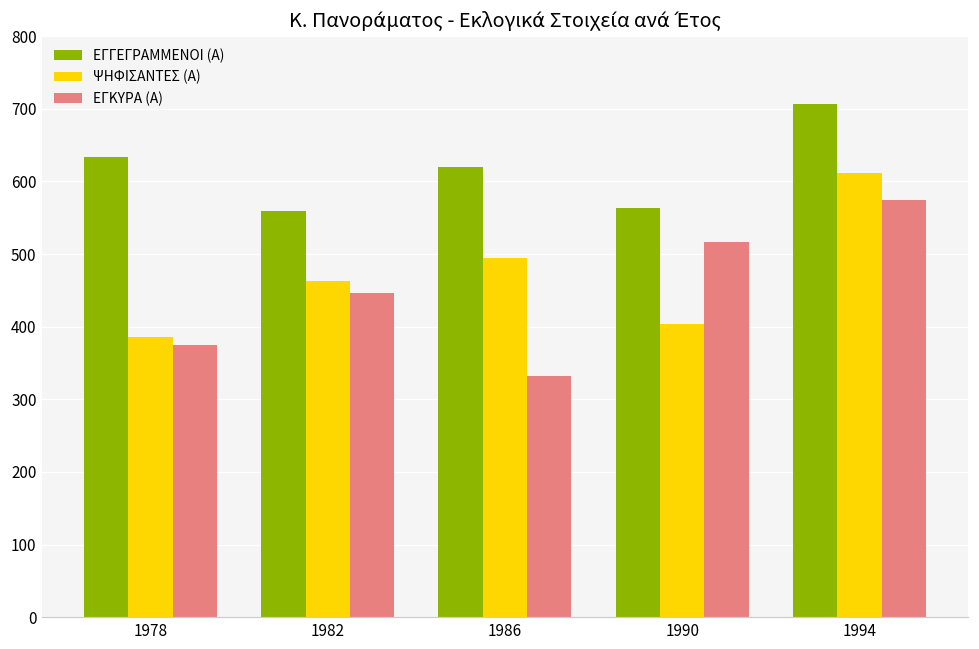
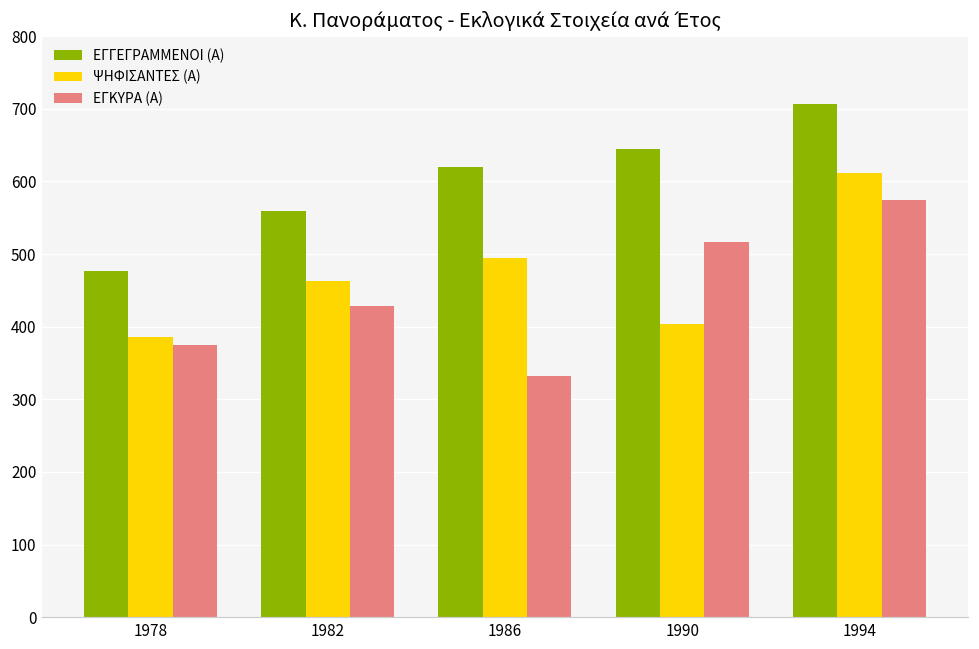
ΕΓΓΕΓΡΑΜΜΕΝΟΙ (Α), 1978: 630 -> 480
ΕΓΚΥΡΑ (Α), 1982: 450 -> 430
ΕΓΓΕΓΡΑΜΜΕΝΟΙ (Α), 1990: 560 -> 650
